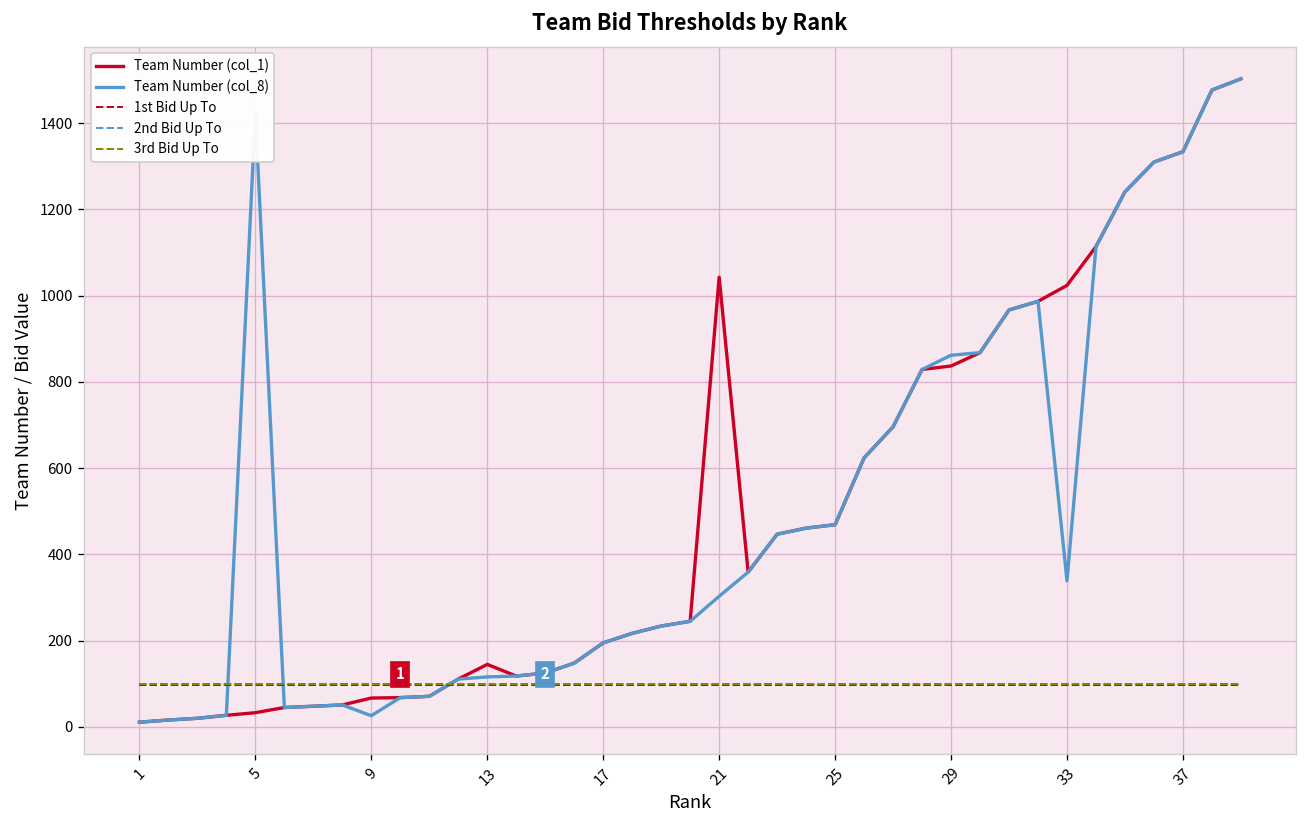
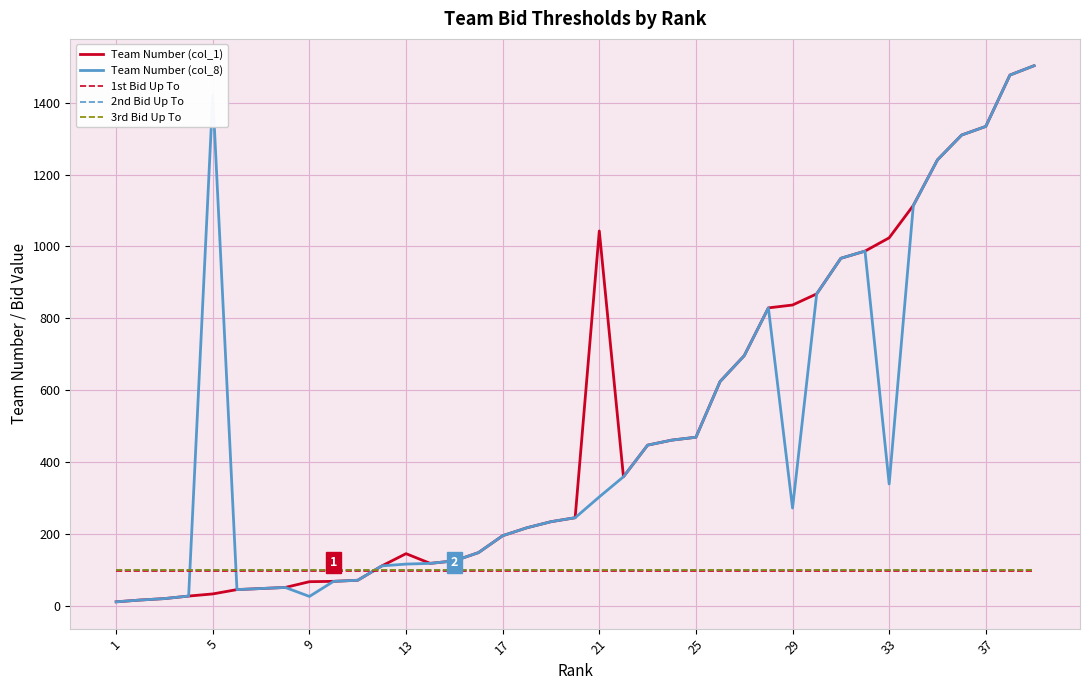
Team Number (col_8), 29: 860 -> 270
